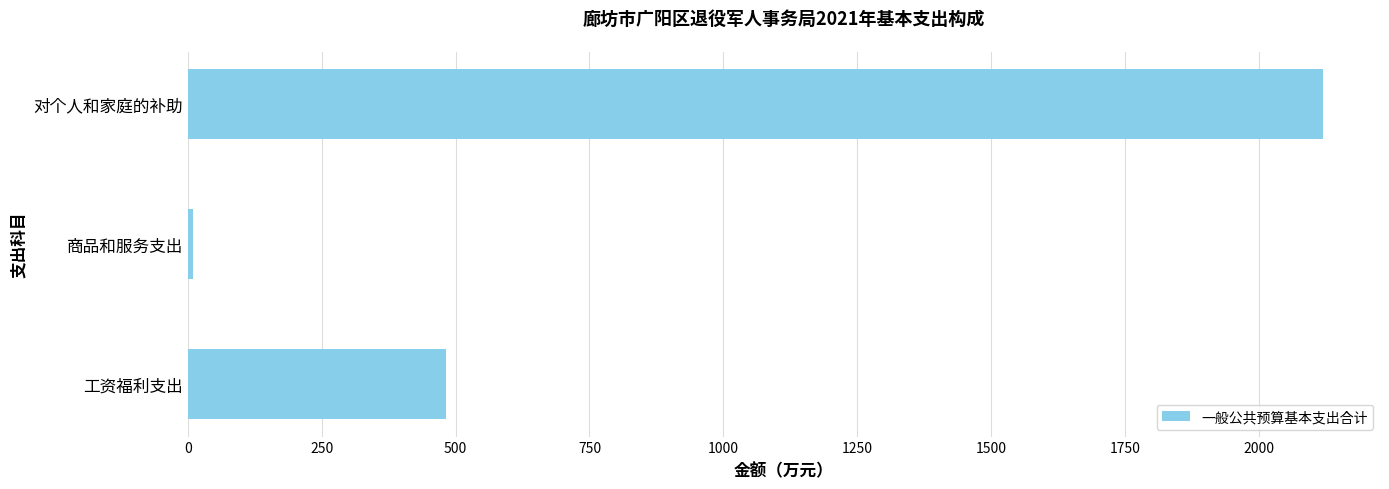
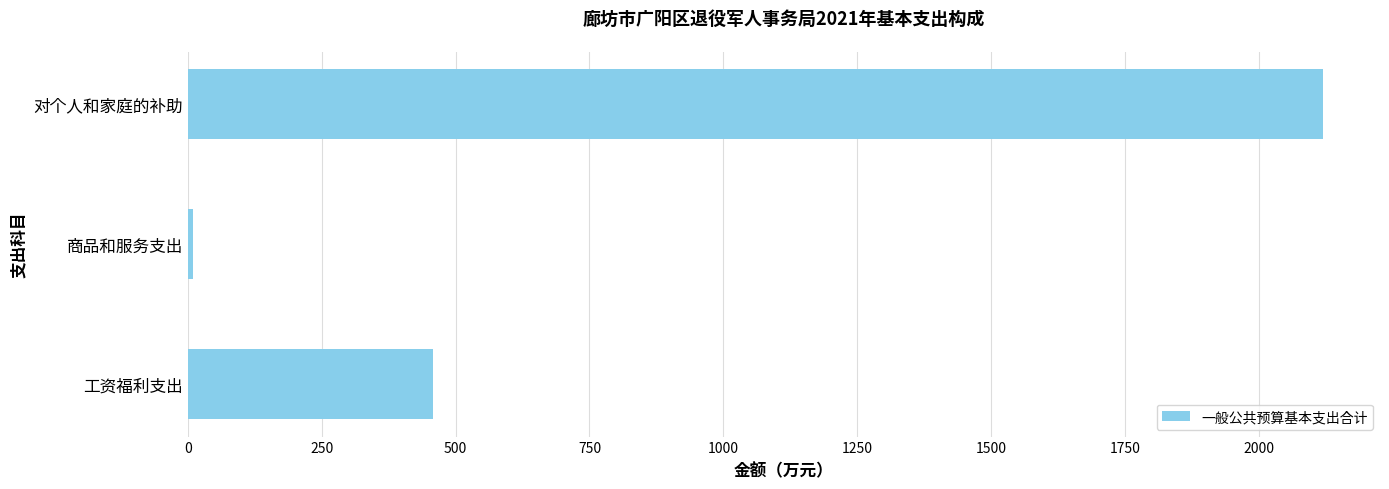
工资福利支出: 480 -> 460
